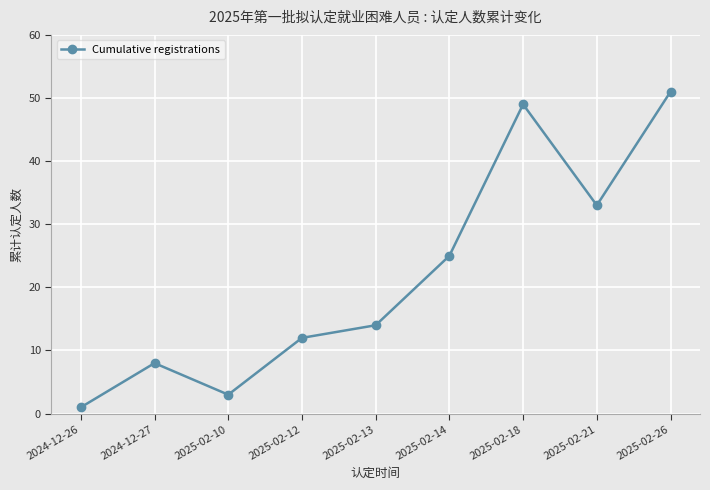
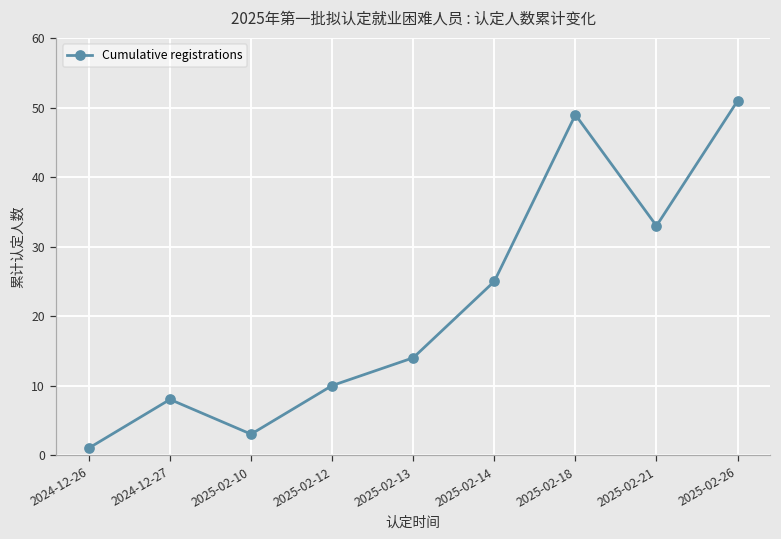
2025-02-12: 12 -> 10
